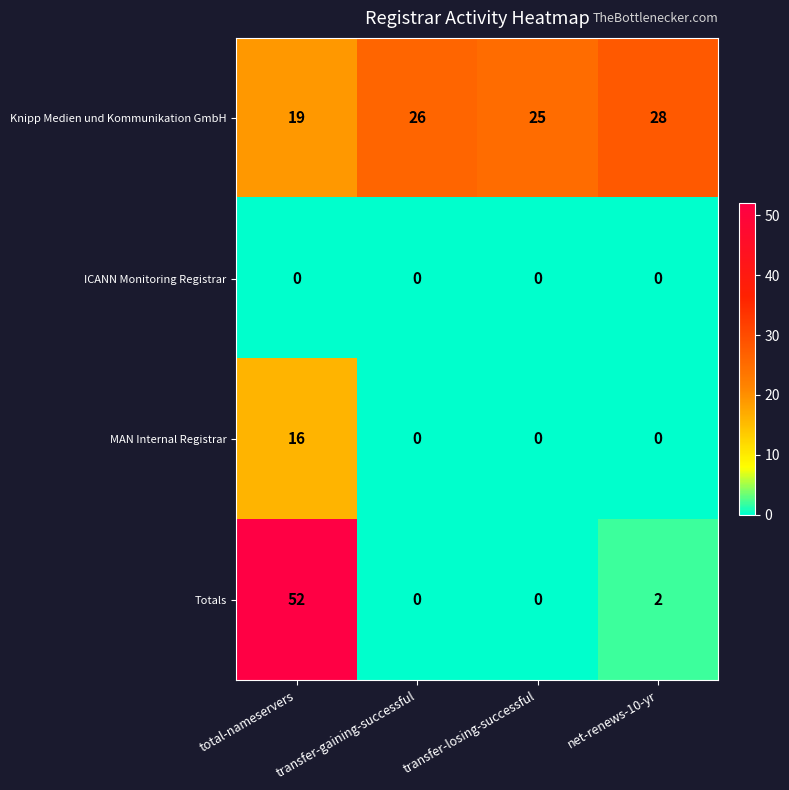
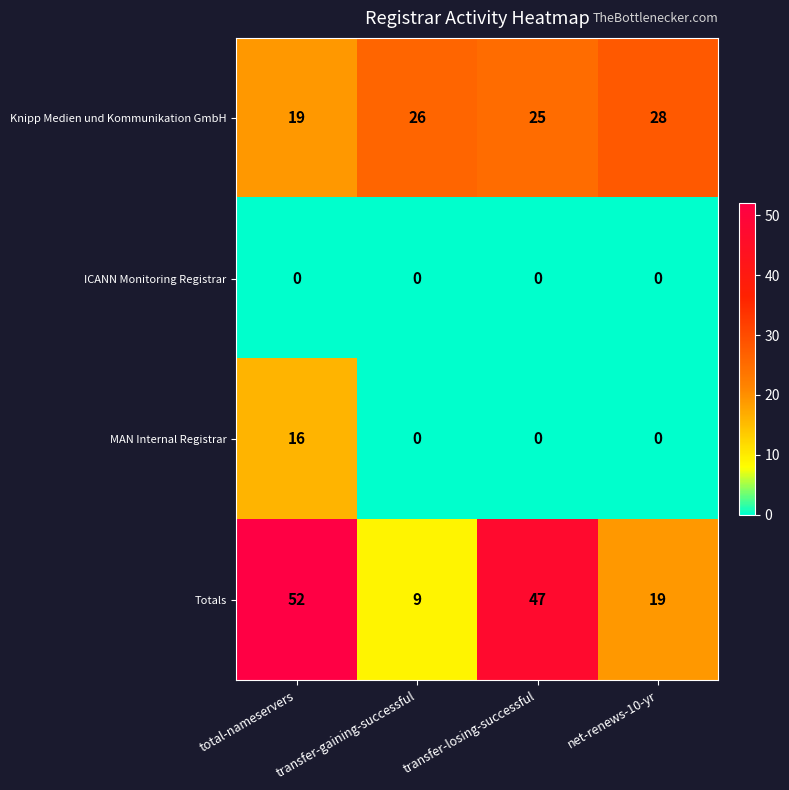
Totals, transfer-gaining-successful: 0 -> 9
Totals, transfer-losing-successful: 0 -> 47
Totals, net-renews-10-yr: 2 -> 19
